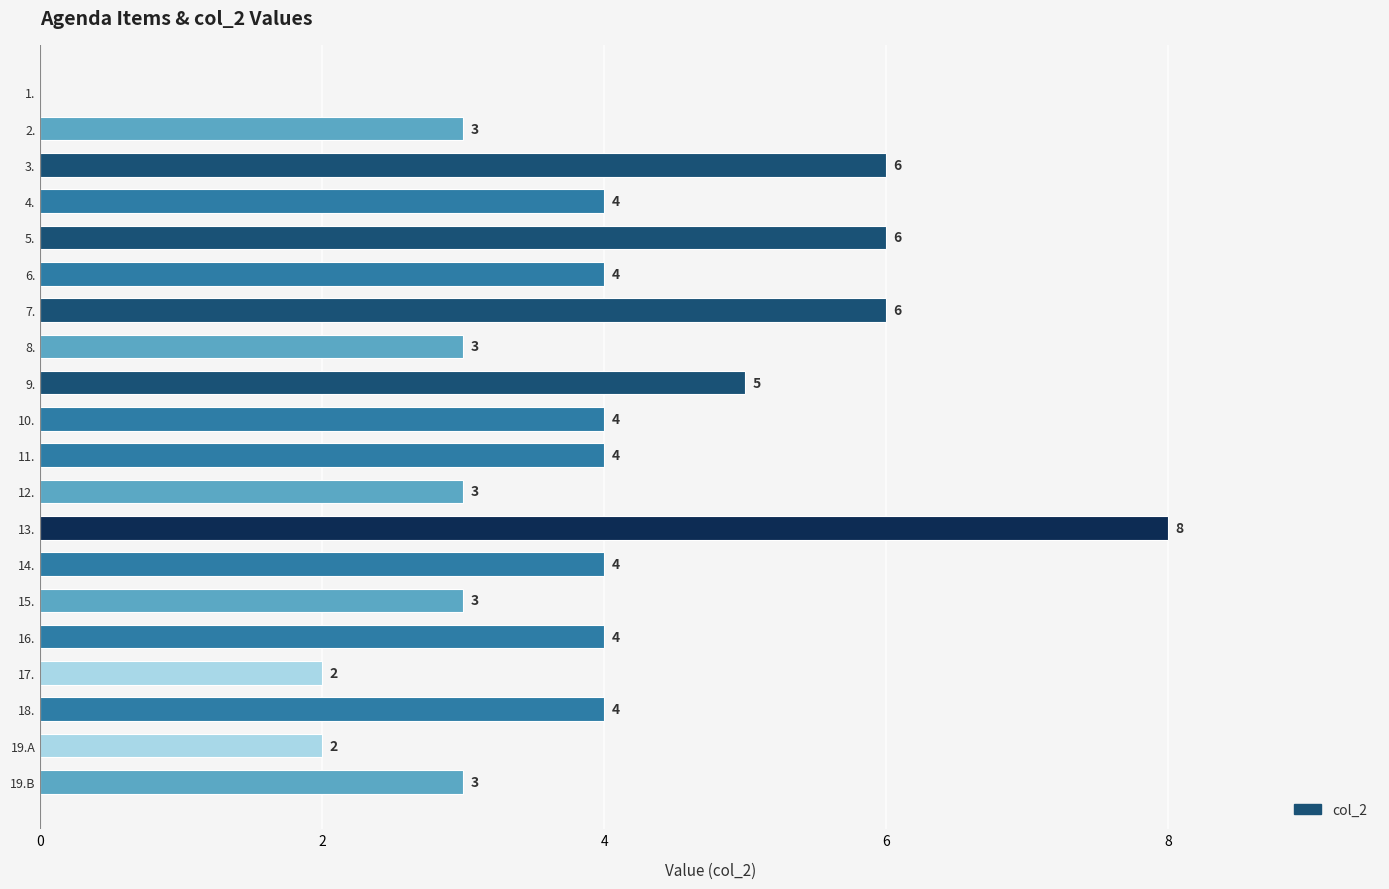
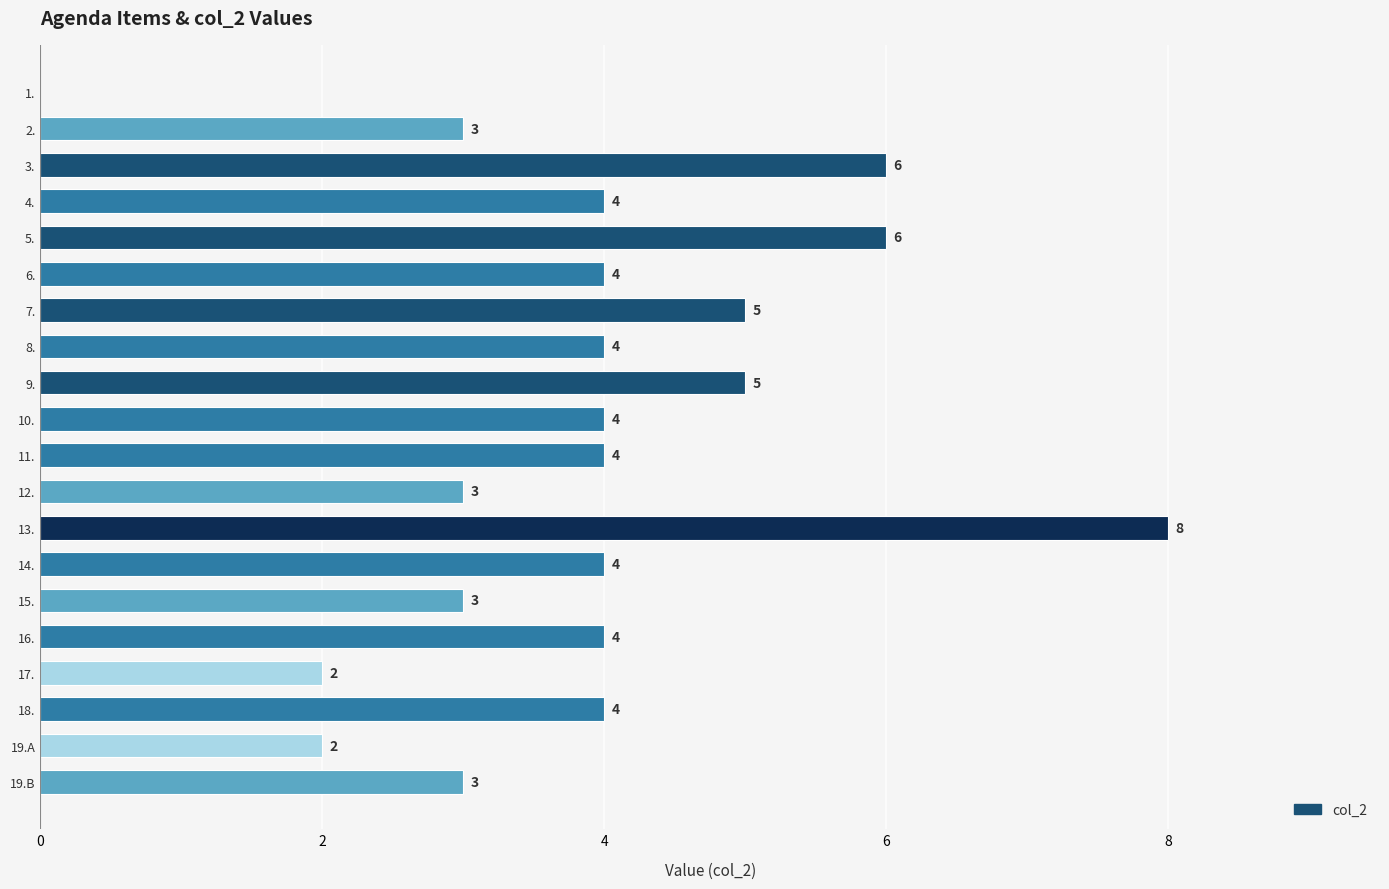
7.: 6 -> 5
8.: 3 -> 4
